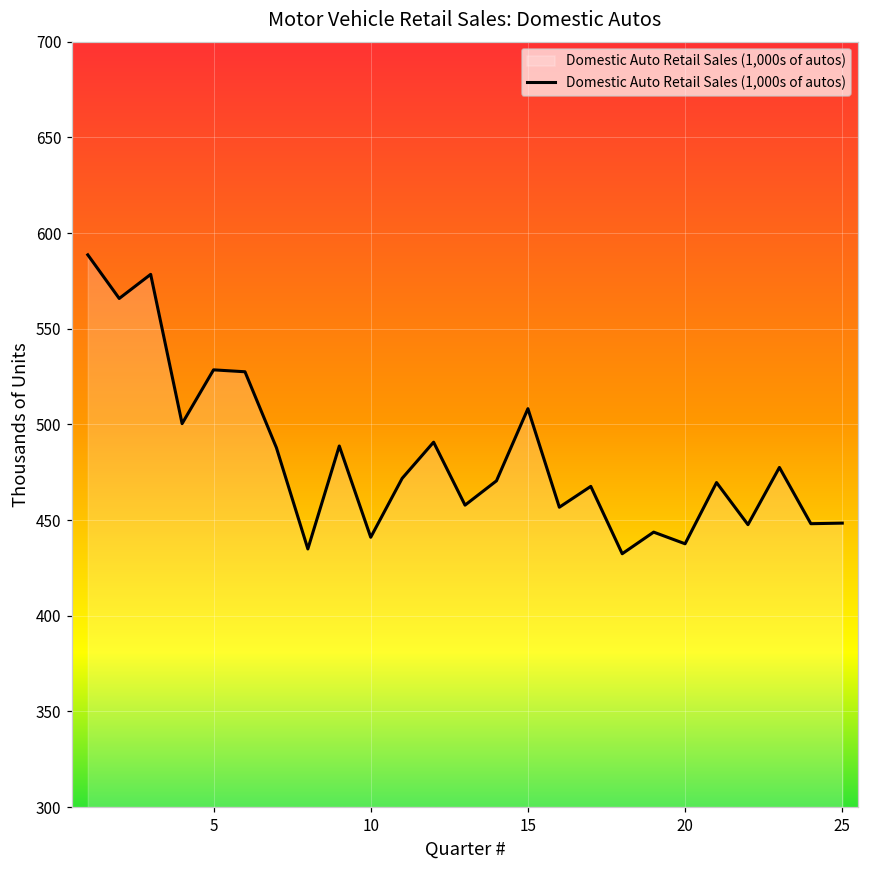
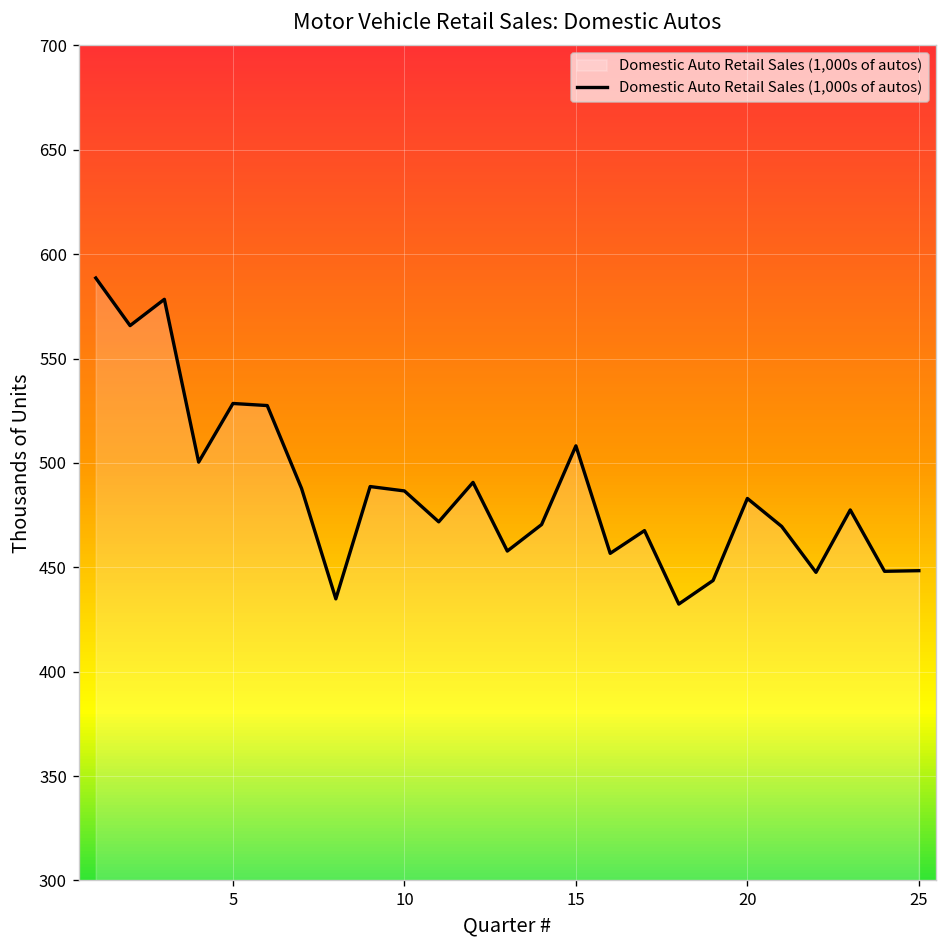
10: 441 -> 487
20: 438 -> 483
